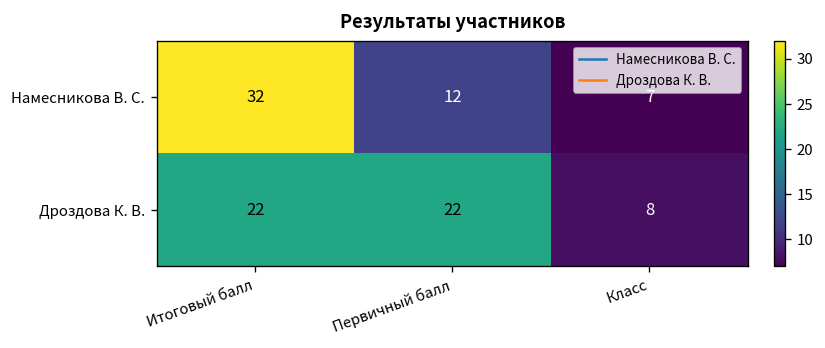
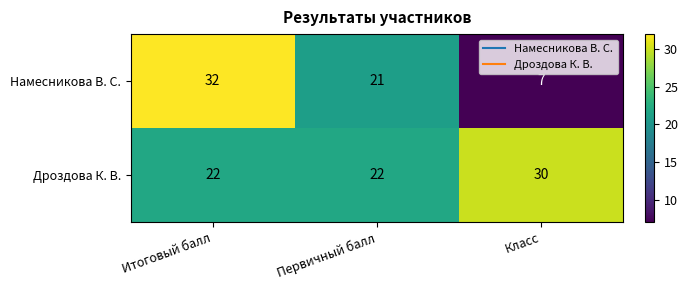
Намесникова В. С., Первичный балл: 12 -> 21
Дроздова К. В., Класс: 8 -> 30
